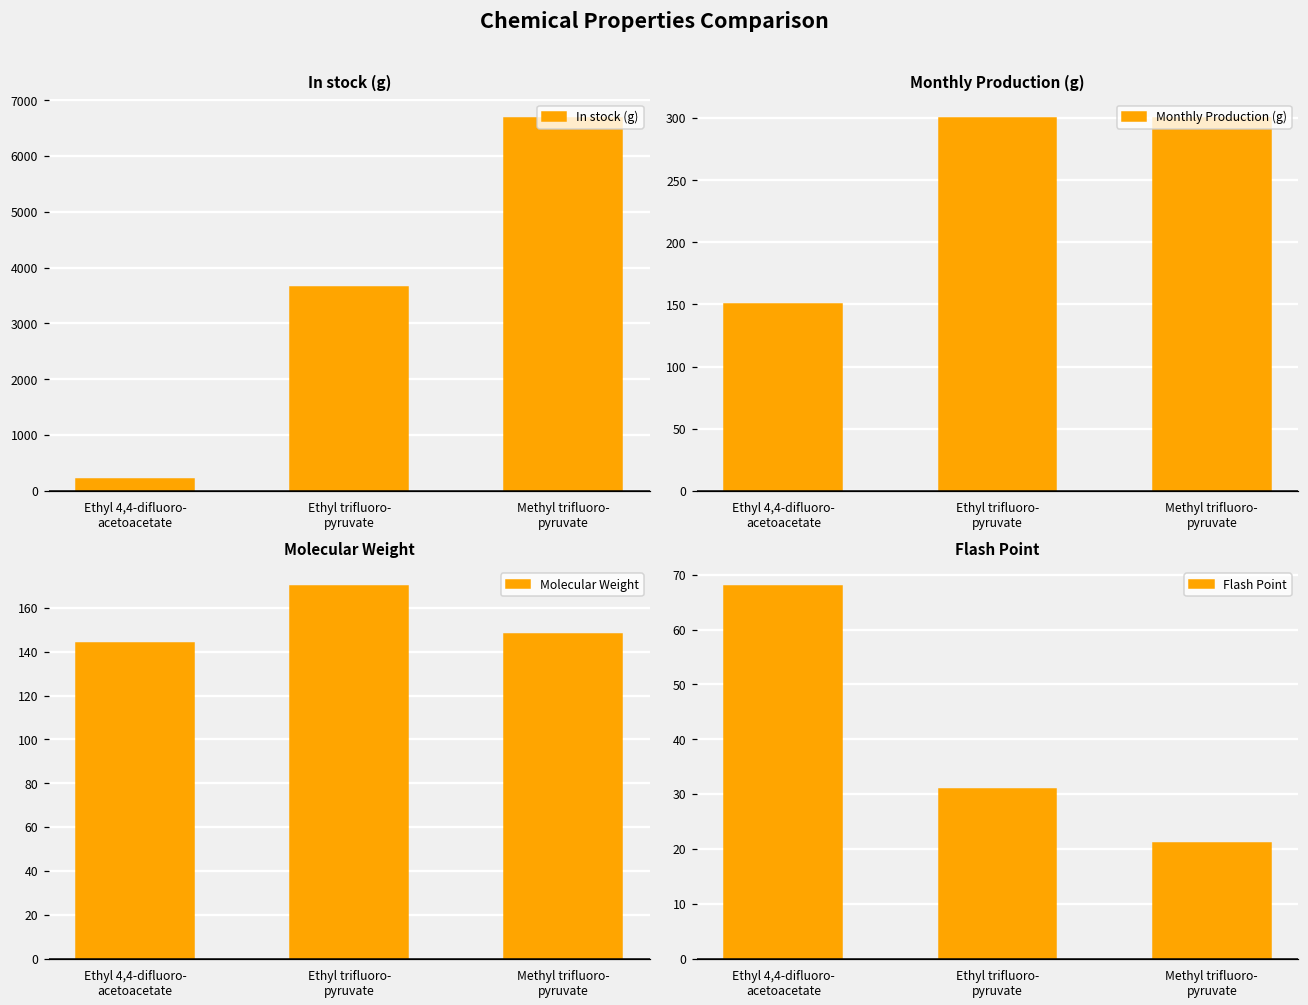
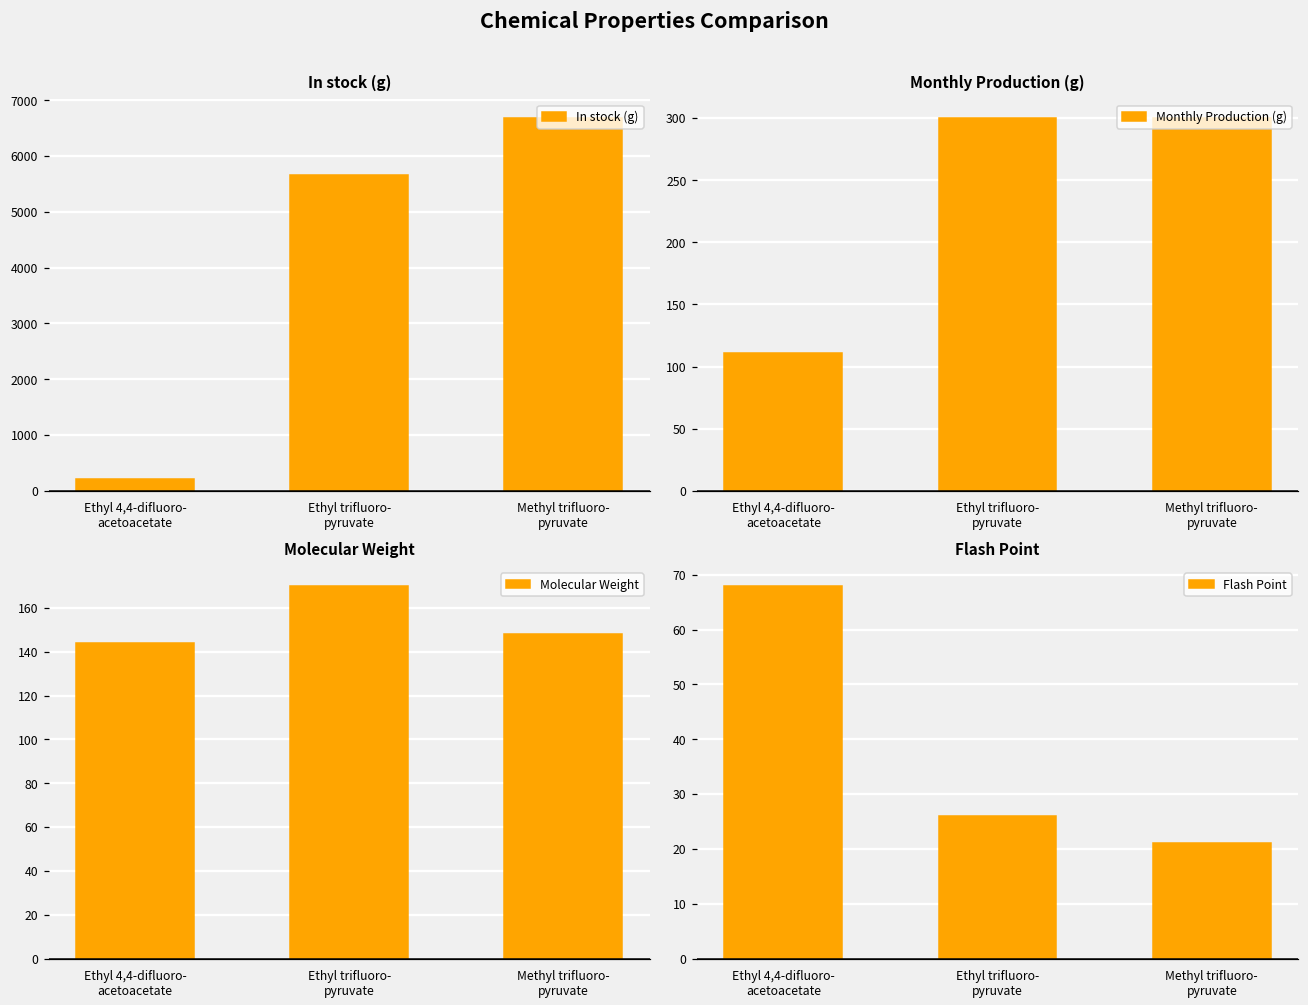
In stock (g), Ethyl trifluoro- pyruvate: 3700 -> 5700
Monthly Production (g), Ethyl 4,4-difluoro- acetoacetate: 150 -> 111
Flash Point, Ethyl trifluoro- pyruvate: 31 -> 26
